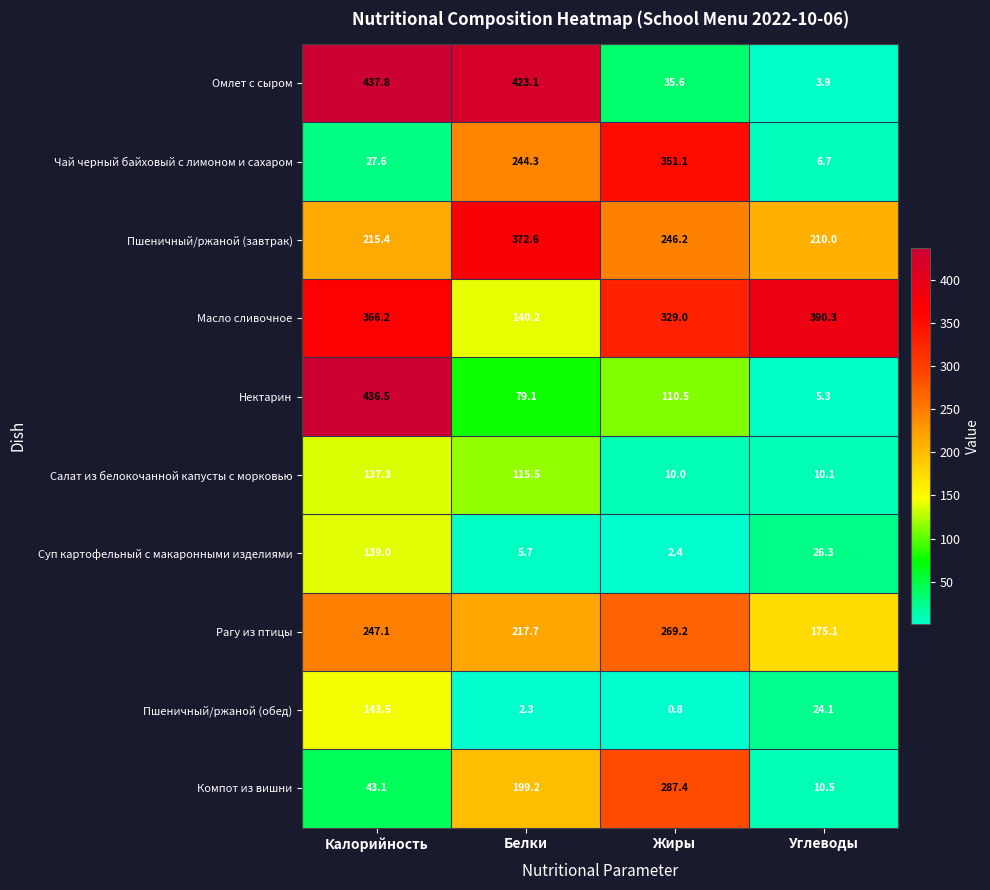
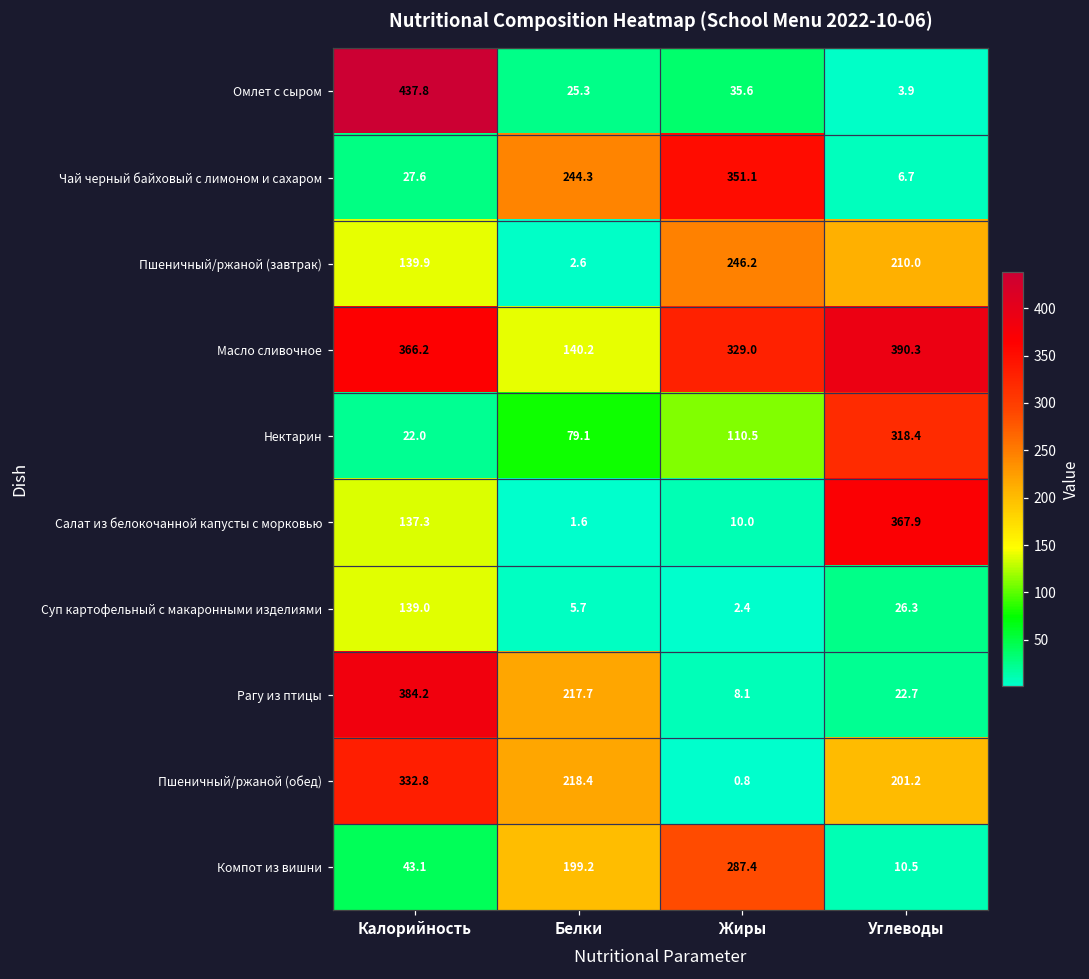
Омлет с сыром, Белки: 423.1 -> 25.3
Пшеничный/ржаной (завтрак), Калорийность: 215.4 -> 139.9
Пшеничный/ржаной (завтрак), Белки: 372.6 -> 2.6
Нектарин, Калорийность: 436.5 -> 22.0
Нектарин, Углеводы: 5.3 -> 318.4
Салат из белокочанной капусты с морковью, Белки: 115.5 -> 1.6
Салат из белокочанной капусты с морковью, Углеводы: 10.1 -> 367.9
Рагу из птицы, Калорийность: 247.1 -> 384.2
Рагу из птицы, Жиры: 269.2 -> 8.1
Рагу из птицы, Углеводы: 175.1 -> 22.7
Пшеничный/ржаной (обед), Калорийность: 143.5 -> 332.8
Пшеничный/ржаной (обед), Белки: 2.3 -> 218.4
Пшеничный/ржаной (обед), Углеводы: 24.1 -> 201.2
